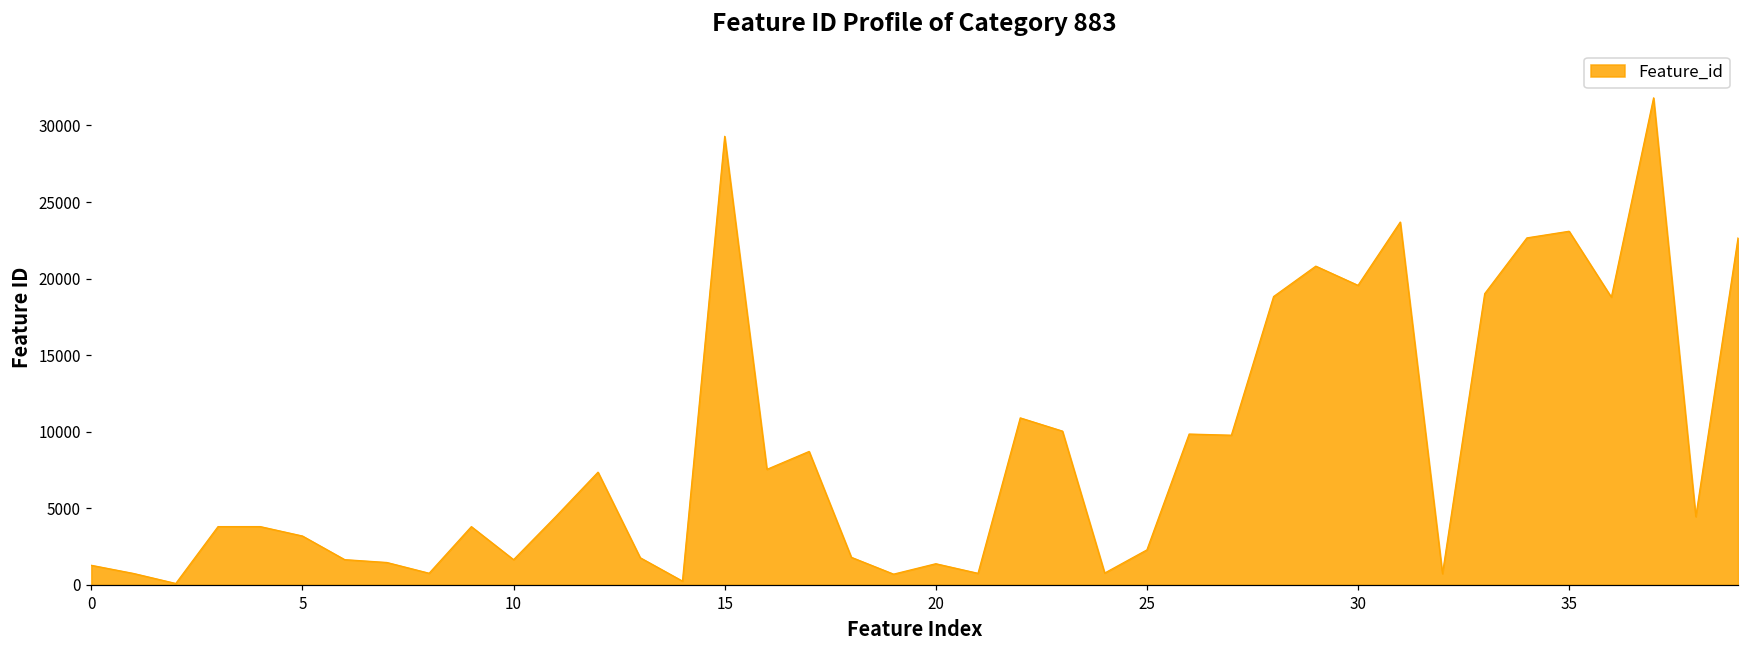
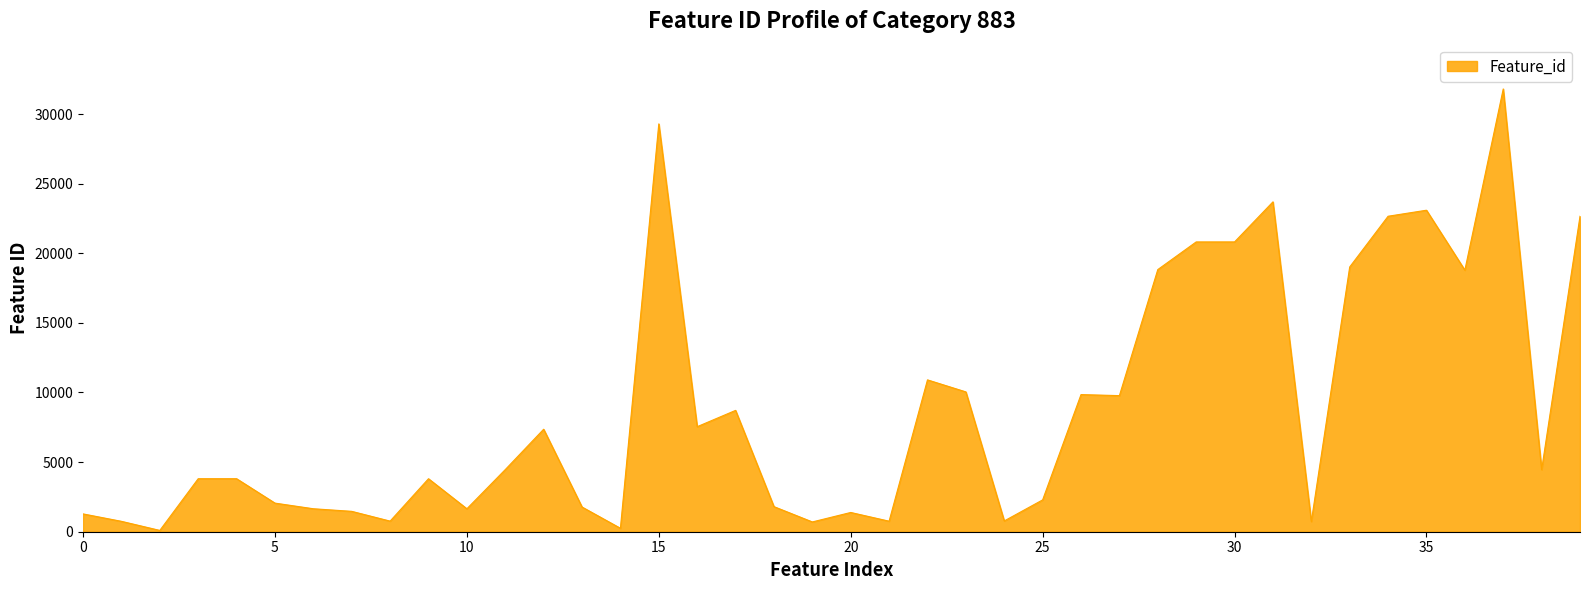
5: 3200 -> 2100
30: 19600 -> 20800
